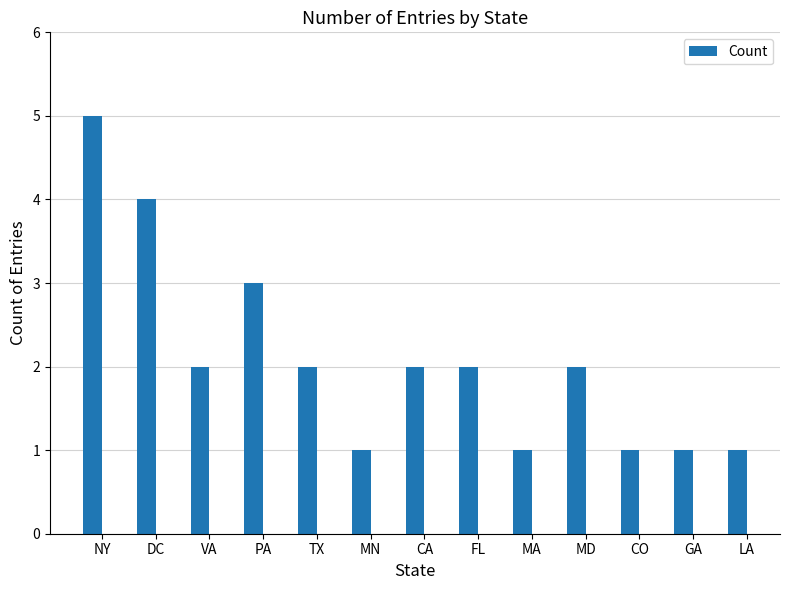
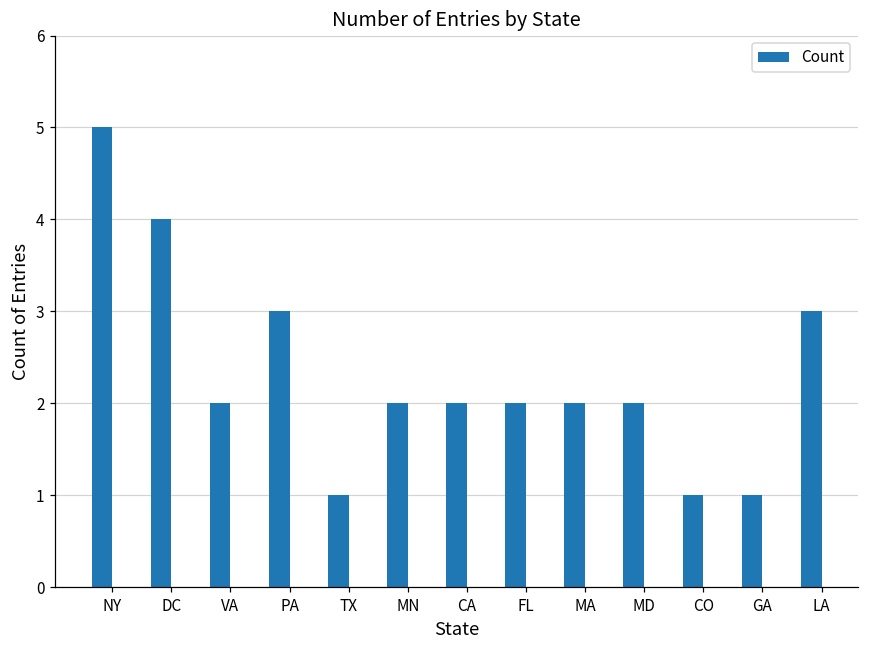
TX: 2 -> 1
MN: 1 -> 2
MA: 1 -> 2
LA: 1 -> 3
